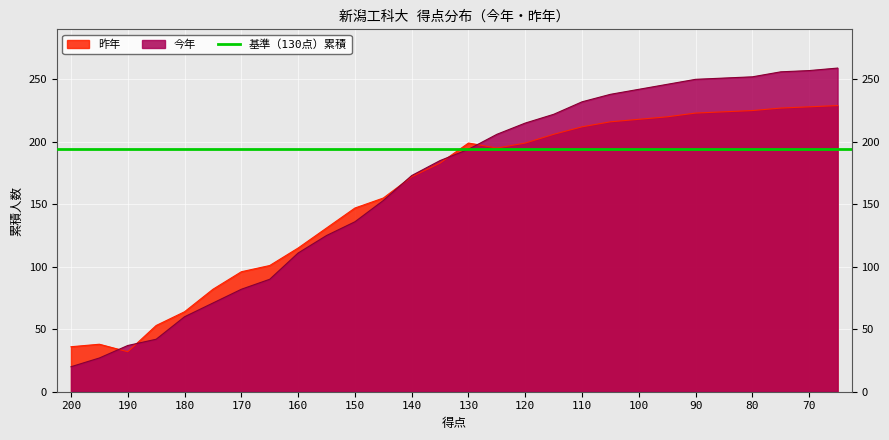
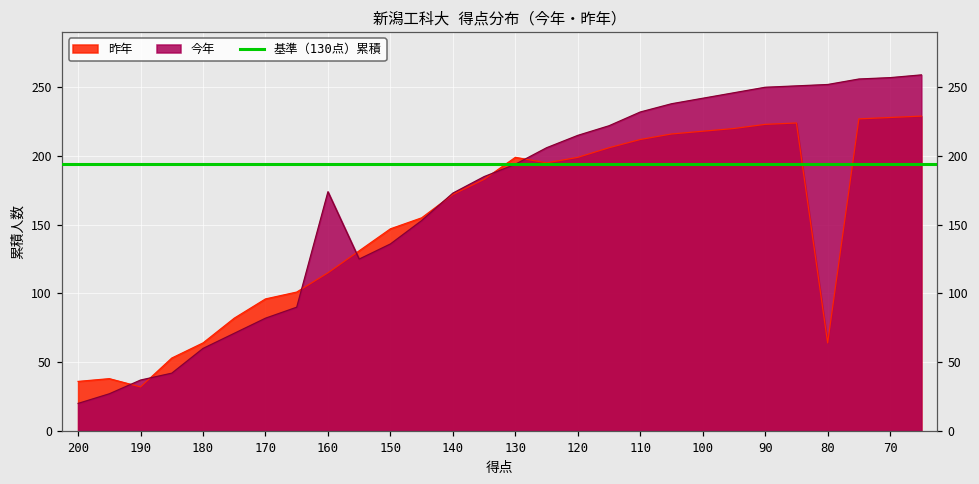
今年, 160: 111 -> 174
昨年, 80: 225 -> 64
